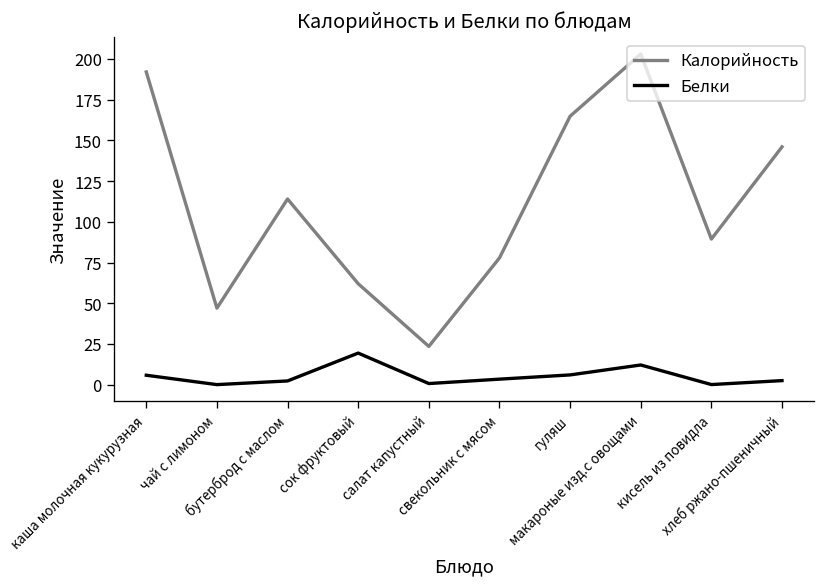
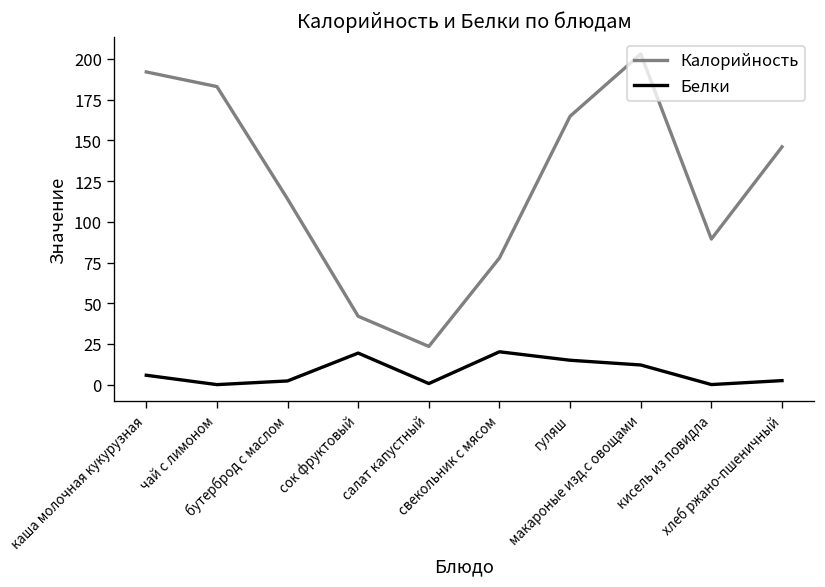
Калорийность, чай с лимоном: 47 -> 183
Калорийность, сок фруктовый: 62 -> 42
Белки, свекольник с мясом: 3 -> 20
Белки, гуляш: 6 -> 15
